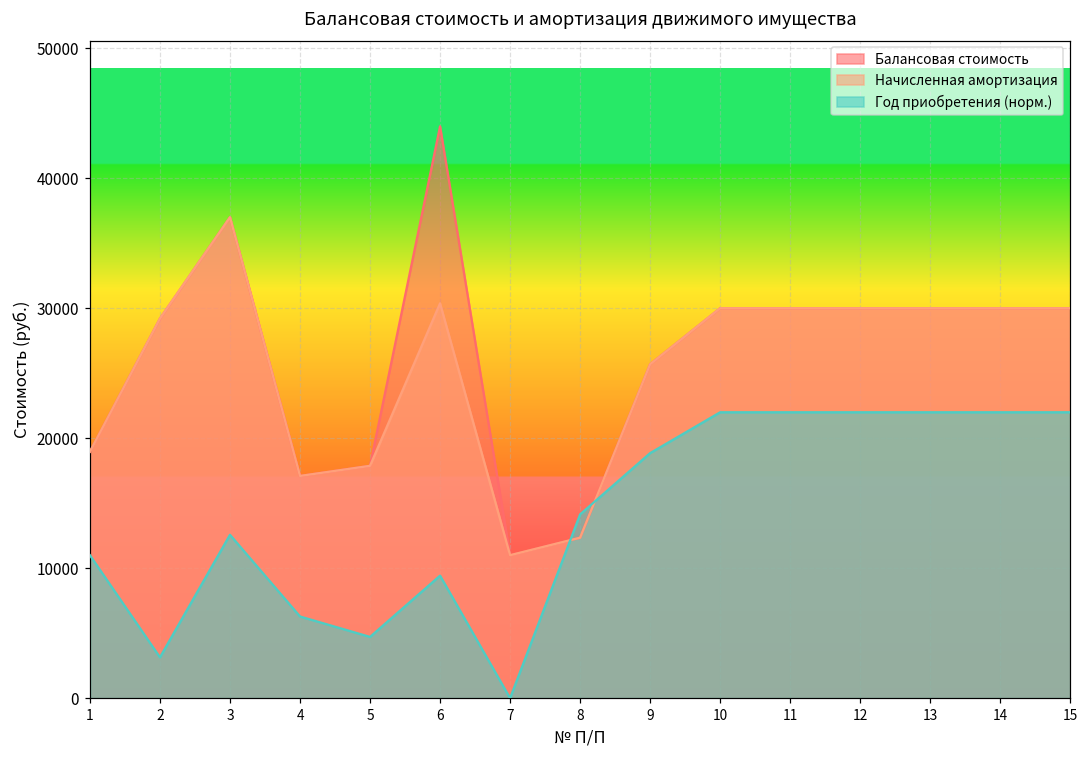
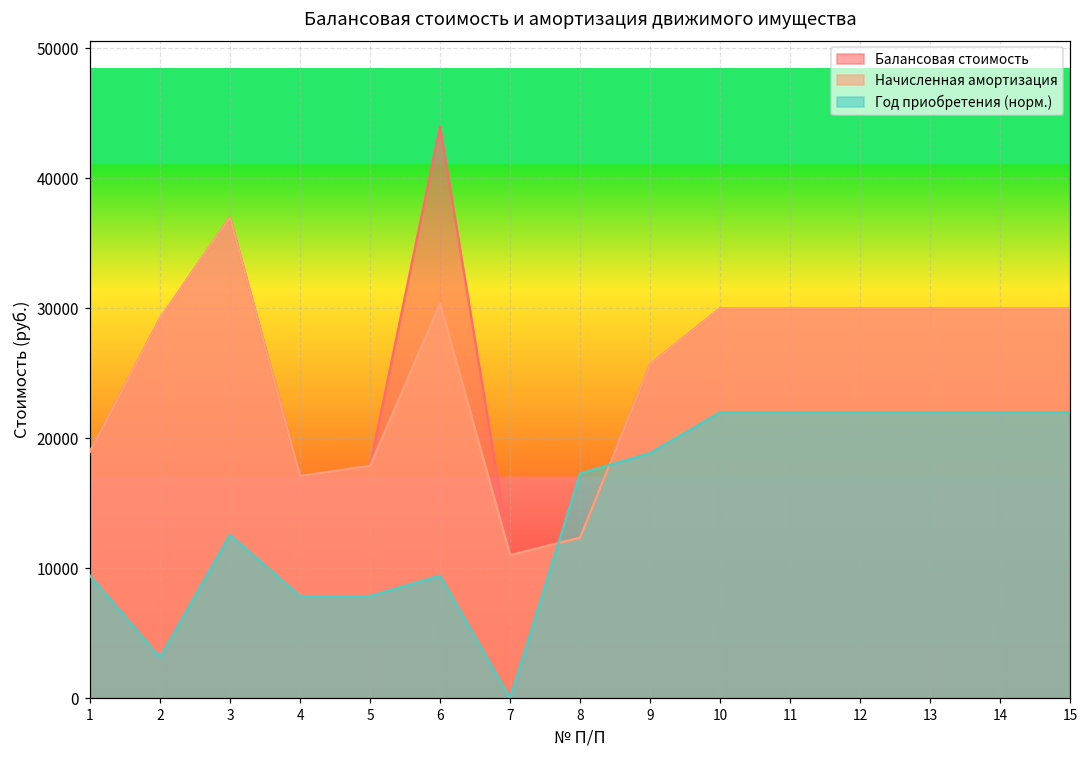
Год приобретения (норм.), 1: 11000 -> 9400
Год приобретения (норм.), 4: 6300 -> 7900
Год приобретения (норм.), 5: 4700 -> 7900
Год приобретения (норм.), 8: 14100 -> 17300
